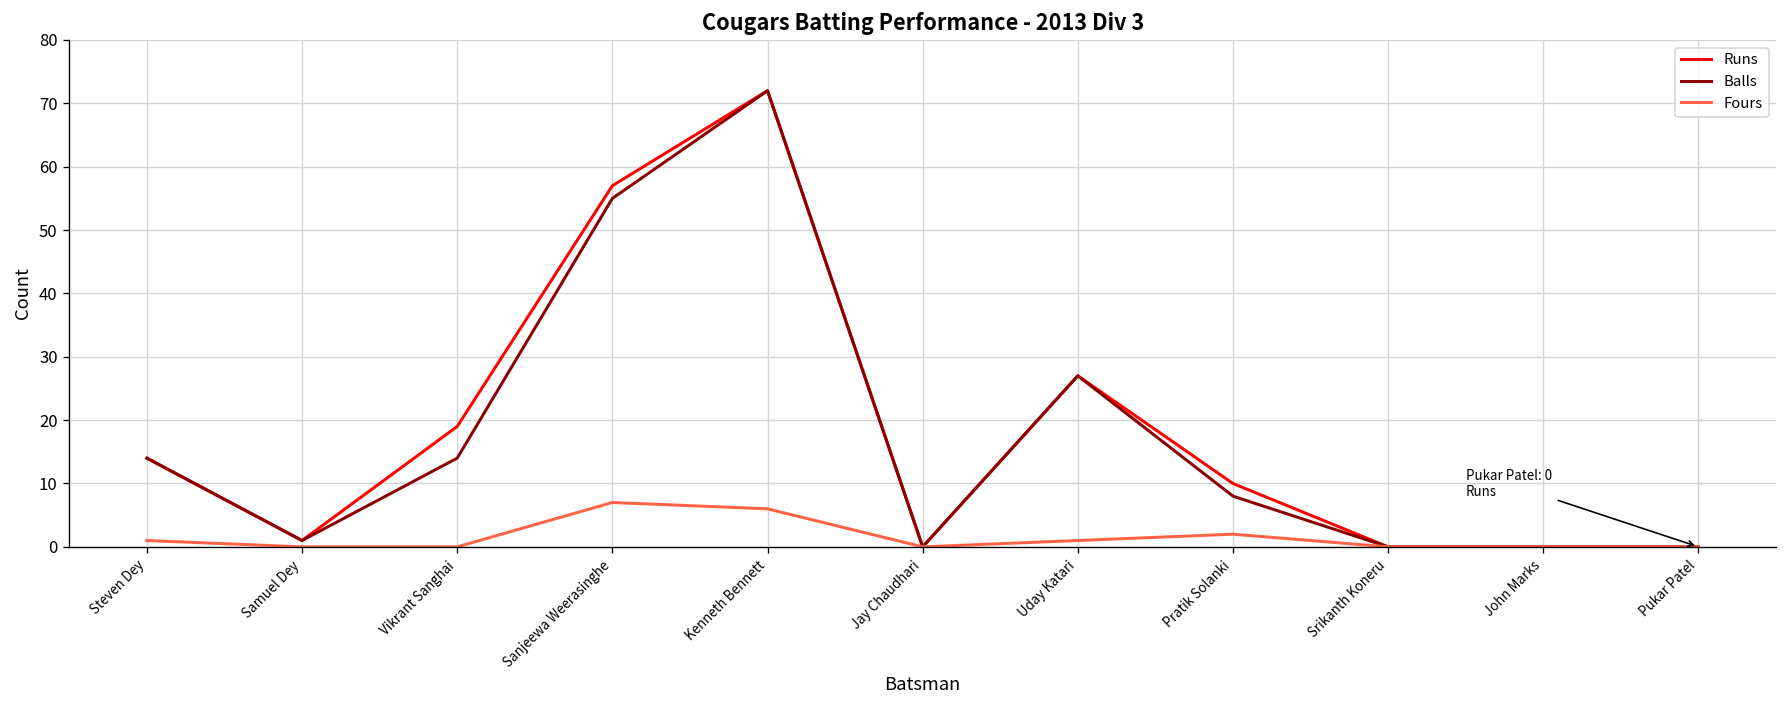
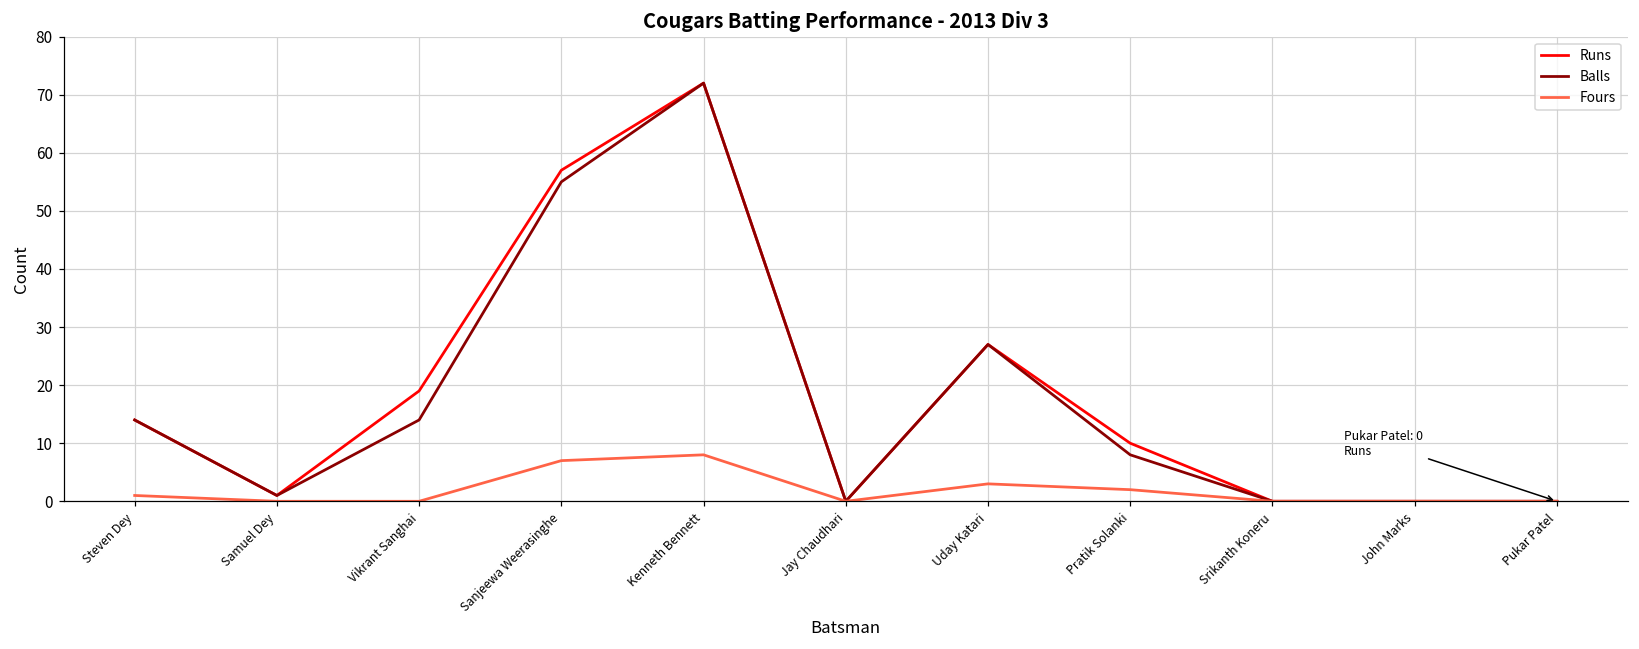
Fours, Kenneth Bennett: 6 -> 8
Fours, Uday Katari: 1 -> 3
